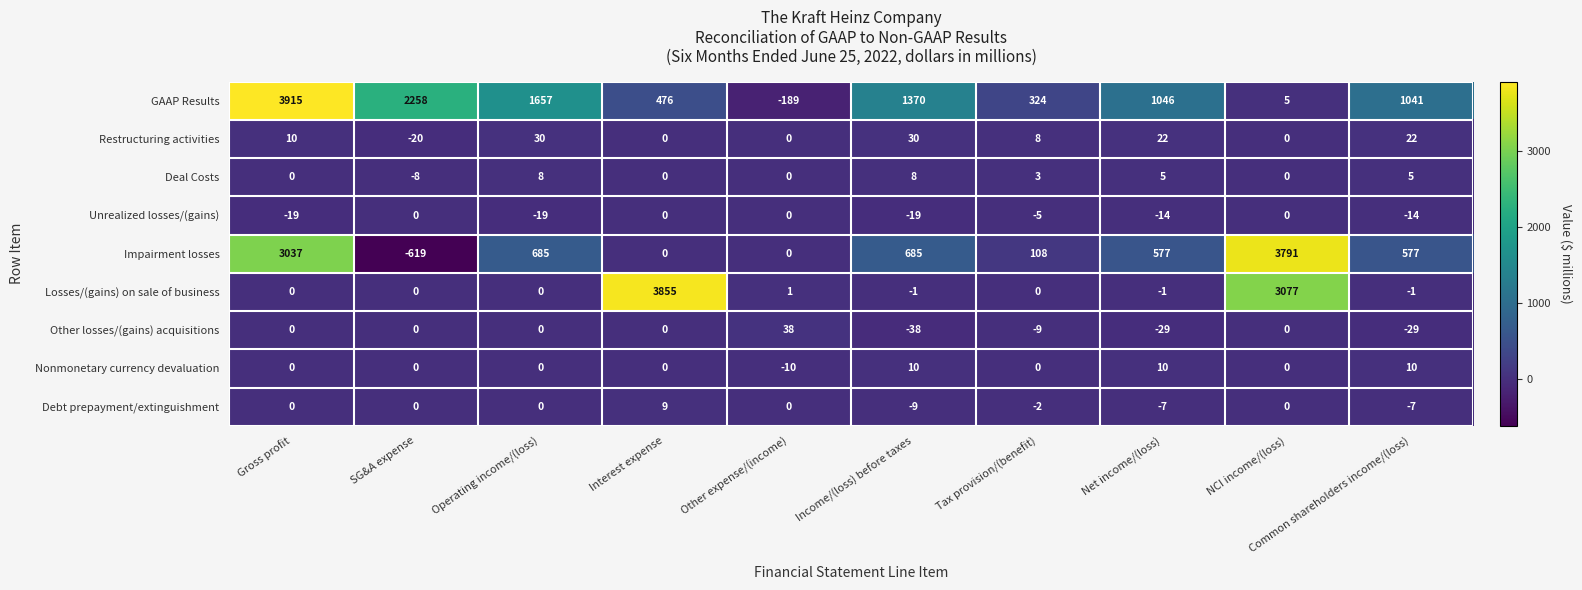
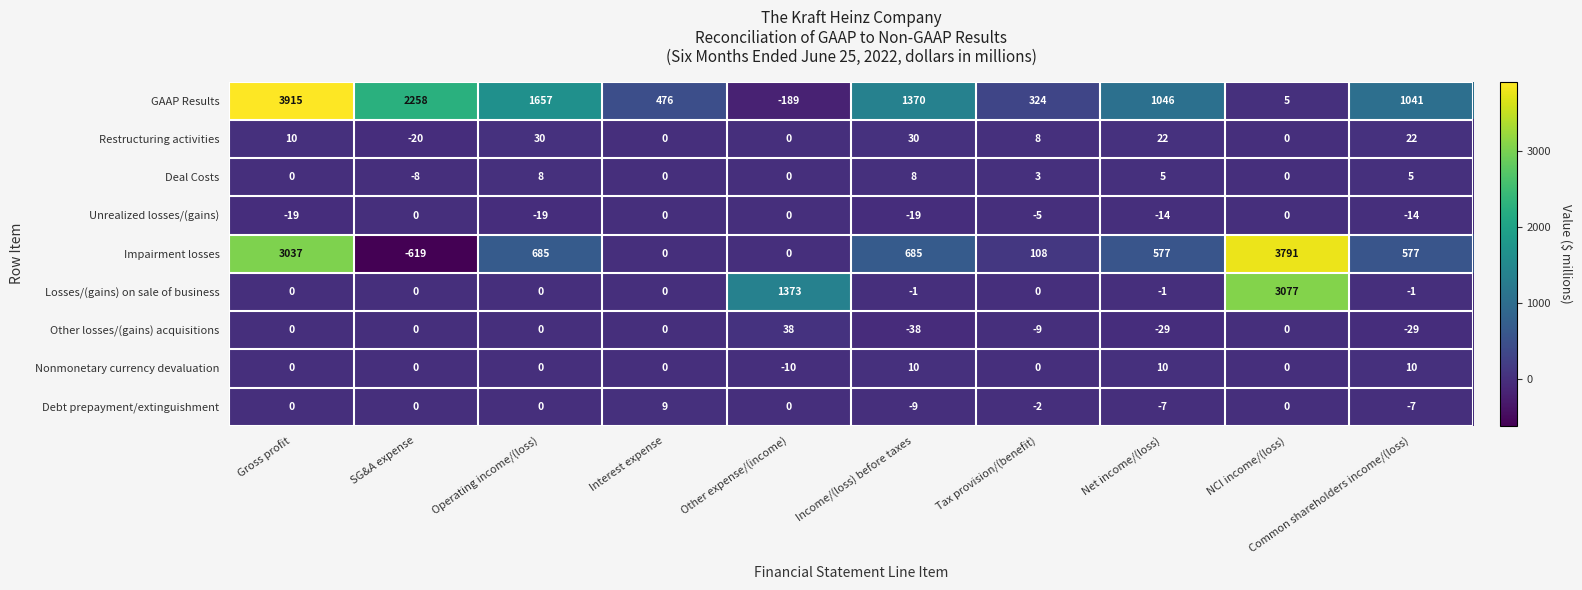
Losses/(gains) on sale of business, Interest expense: 3855 -> 0
Losses/(gains) on sale of business, Other expense/(income): 1 -> 1373
